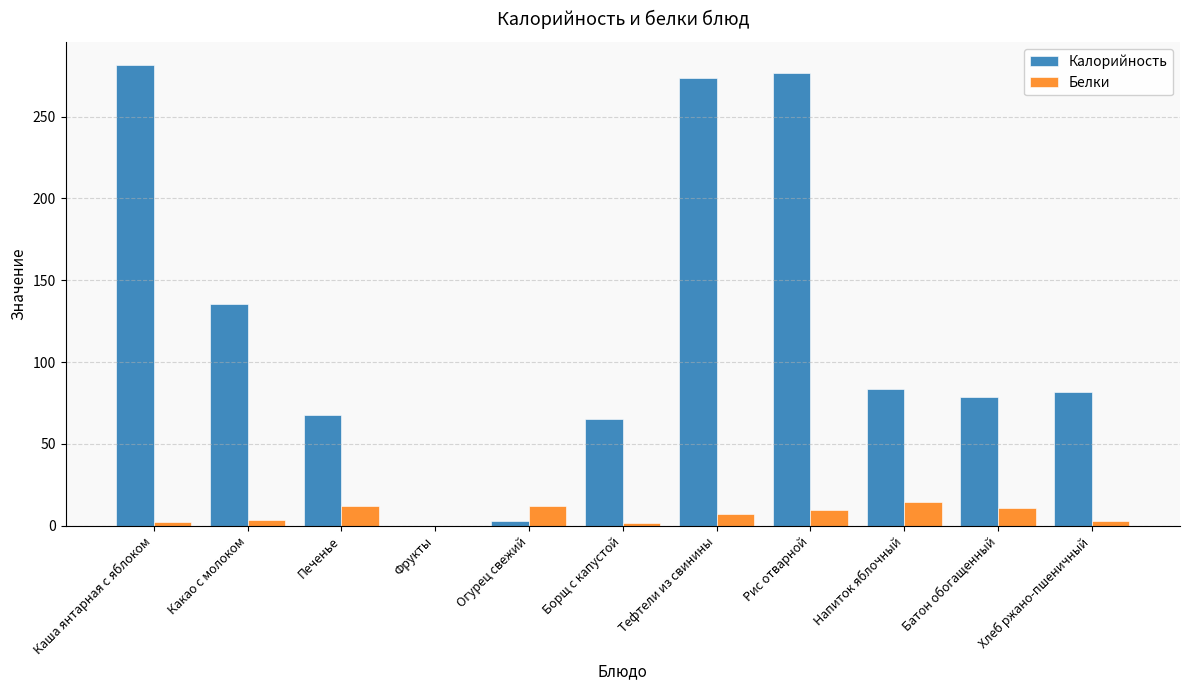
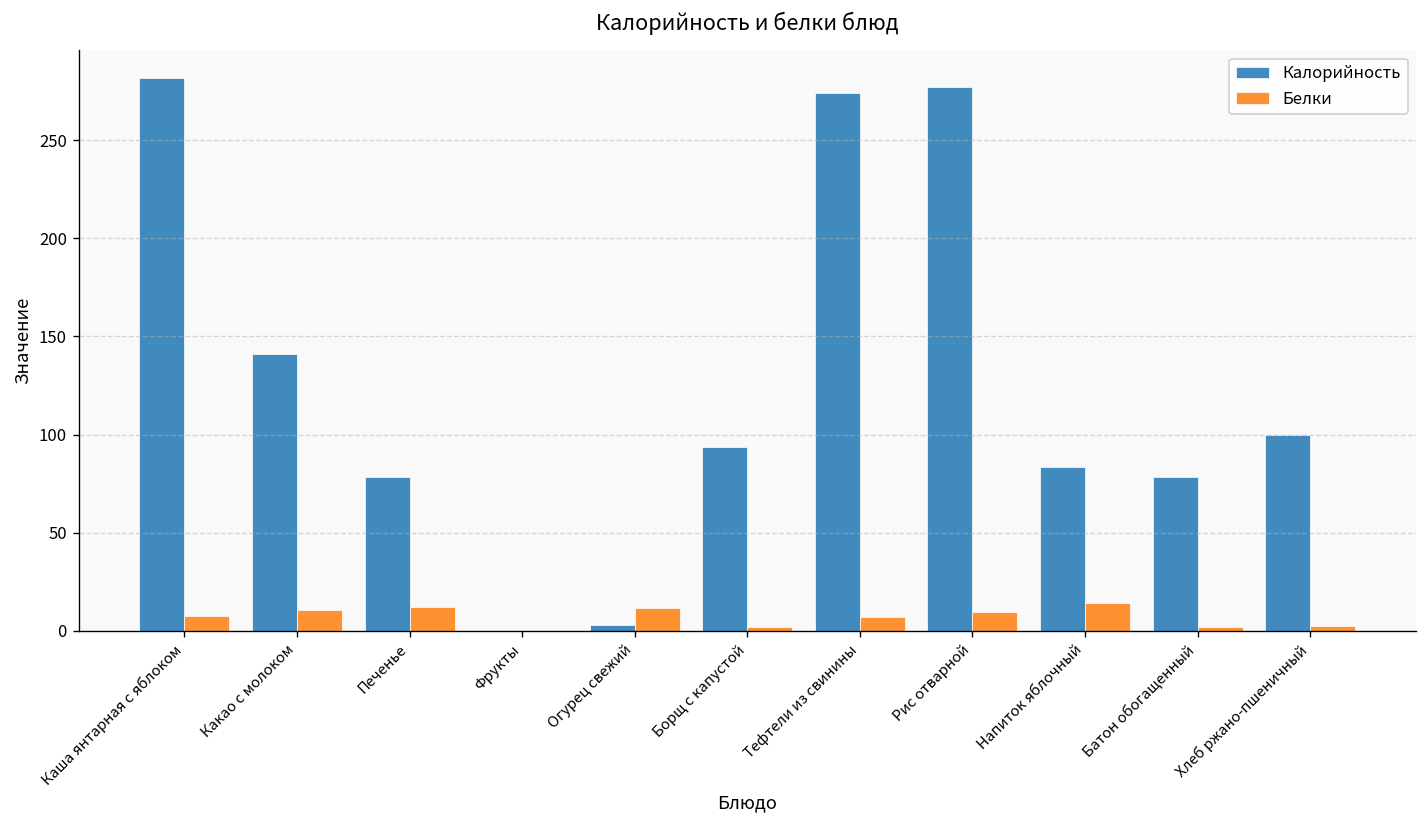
Белки, Каша янтарная с яблоком: 3 -> 8
Калорийность, Какао с молоком: 136 -> 141
Белки, Какао с молоком: 4 -> 11
Калорийность, Печенье: 68 -> 79
Калорийность, Борщ с капустой: 66 -> 94
Белки, Батон обогащенный: 11 -> 2
Калорийность, Хлеб ржано-пшеничный: 82 -> 100
